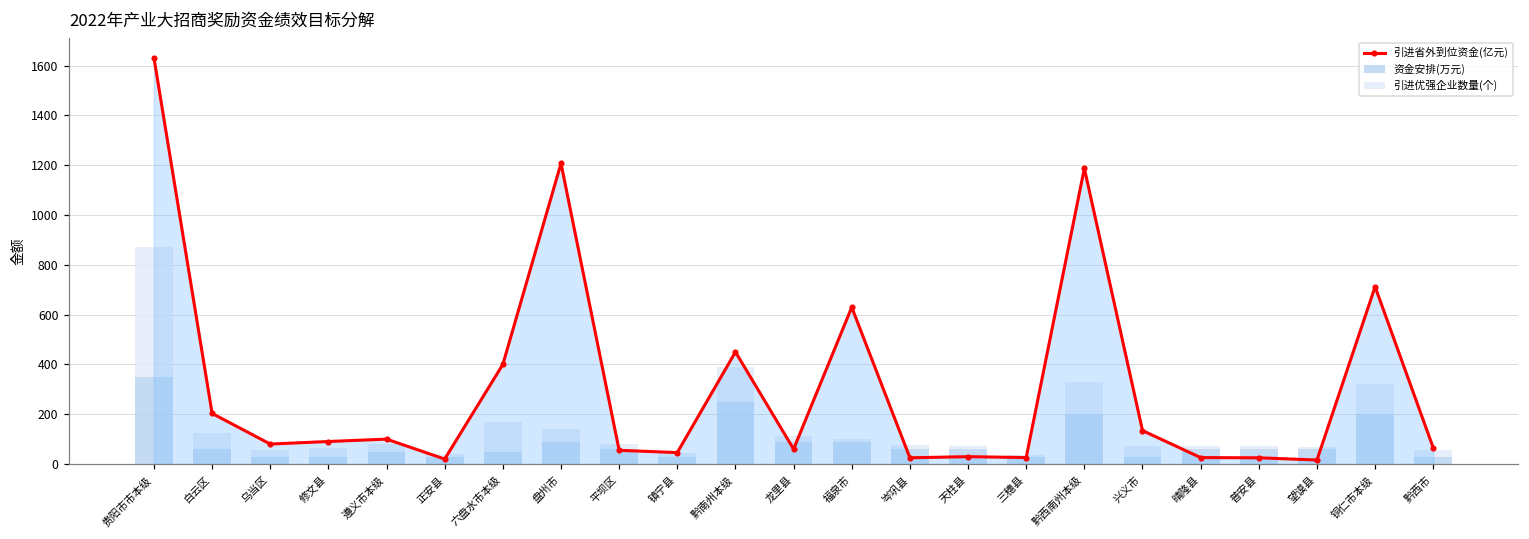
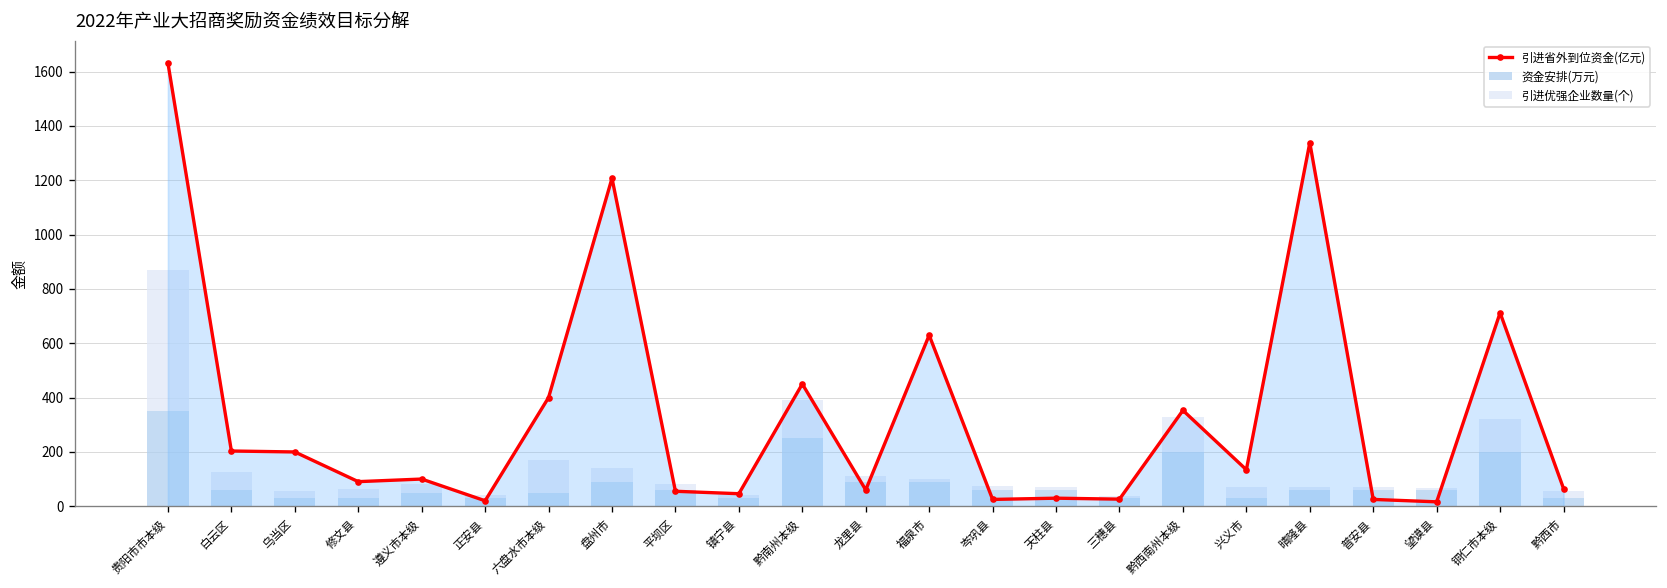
引进省外到位资金(亿元), 乌当区: 80 -> 200
引进省外到位资金(亿元), 黔西南州本级: 1190 -> 350
引进省外到位资金(亿元), 晴隆县: 30 -> 1340
